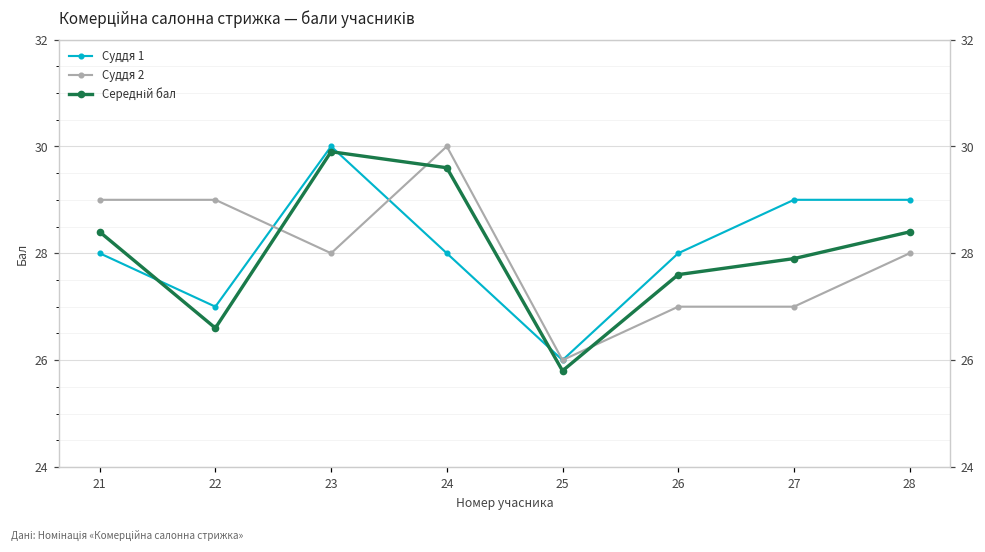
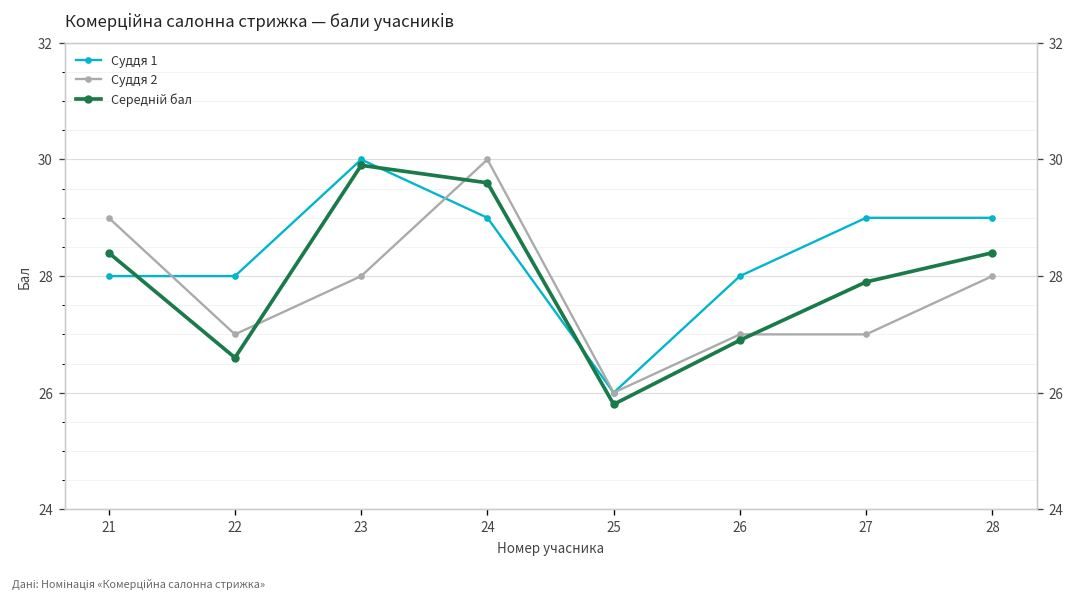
Суддя 1, 22: 27 -> 28
Суддя 2, 22: 29 -> 27
Суддя 1, 24: 28 -> 29
Середній бал, 26: 27.6 -> 26.9
